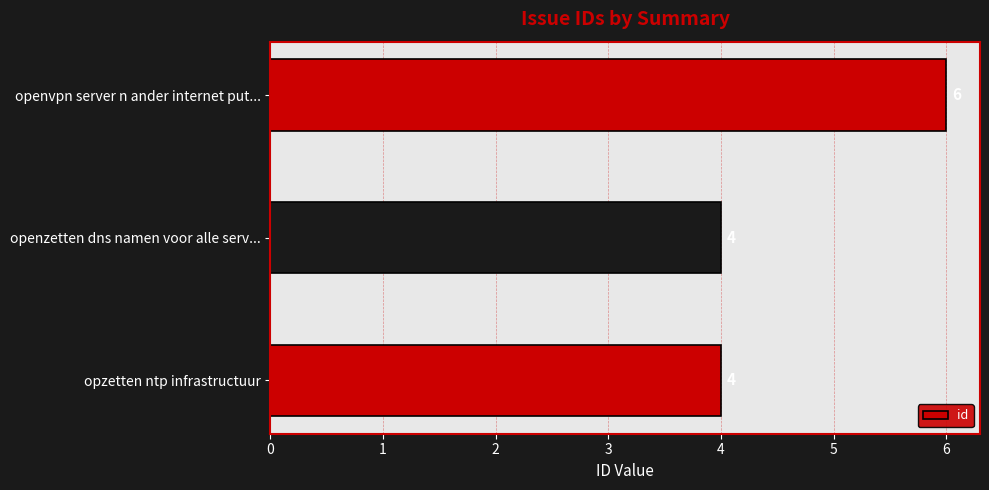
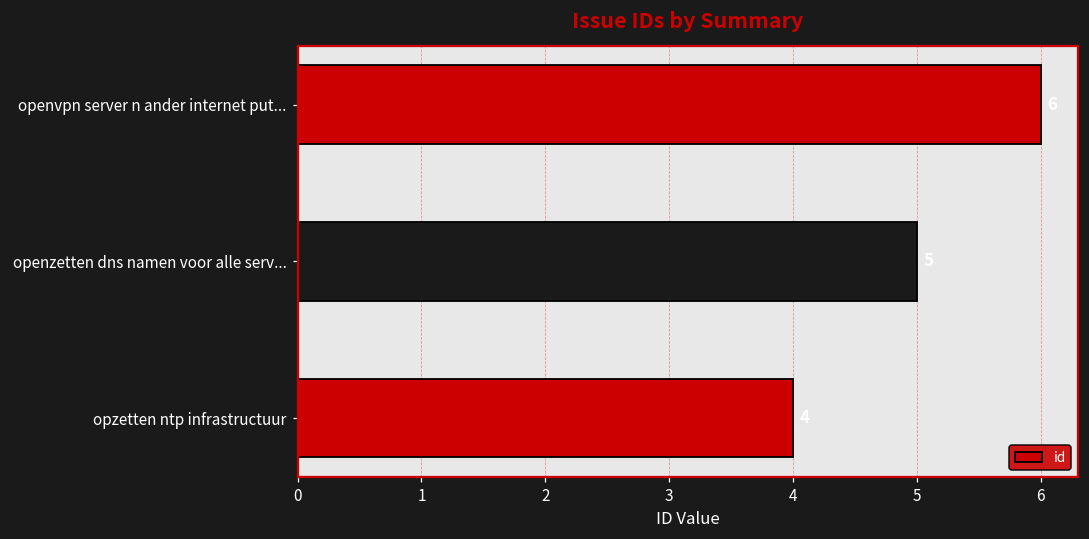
openzetten dns namen voor alle serv...: 4 -> 5
